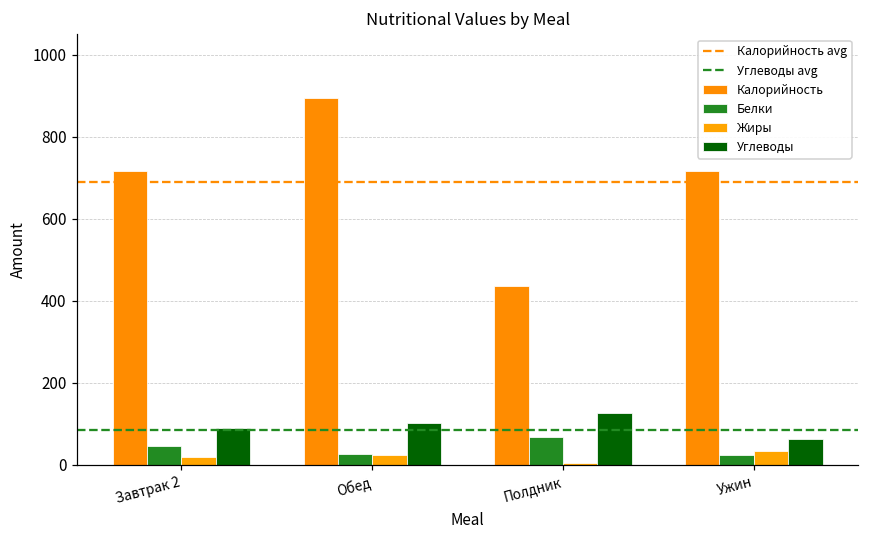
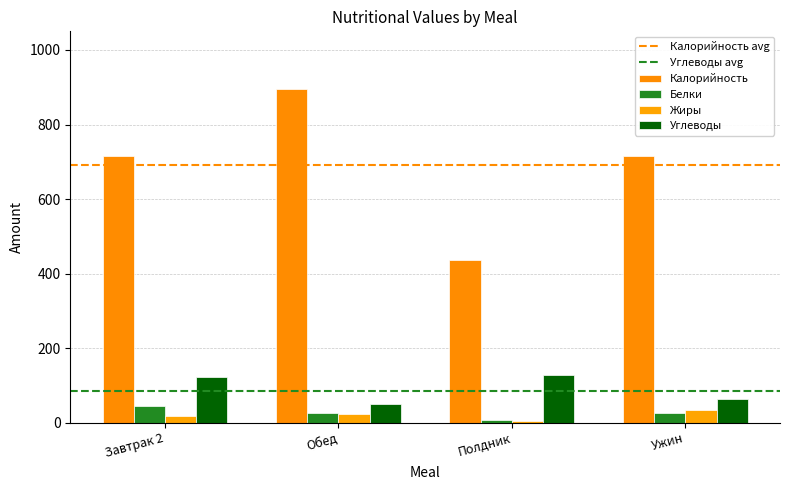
Углеводы, Завтрак 2: 90 -> 120
Углеводы, Обед: 100 -> 50
Белки, Полдник: 70 -> 10
